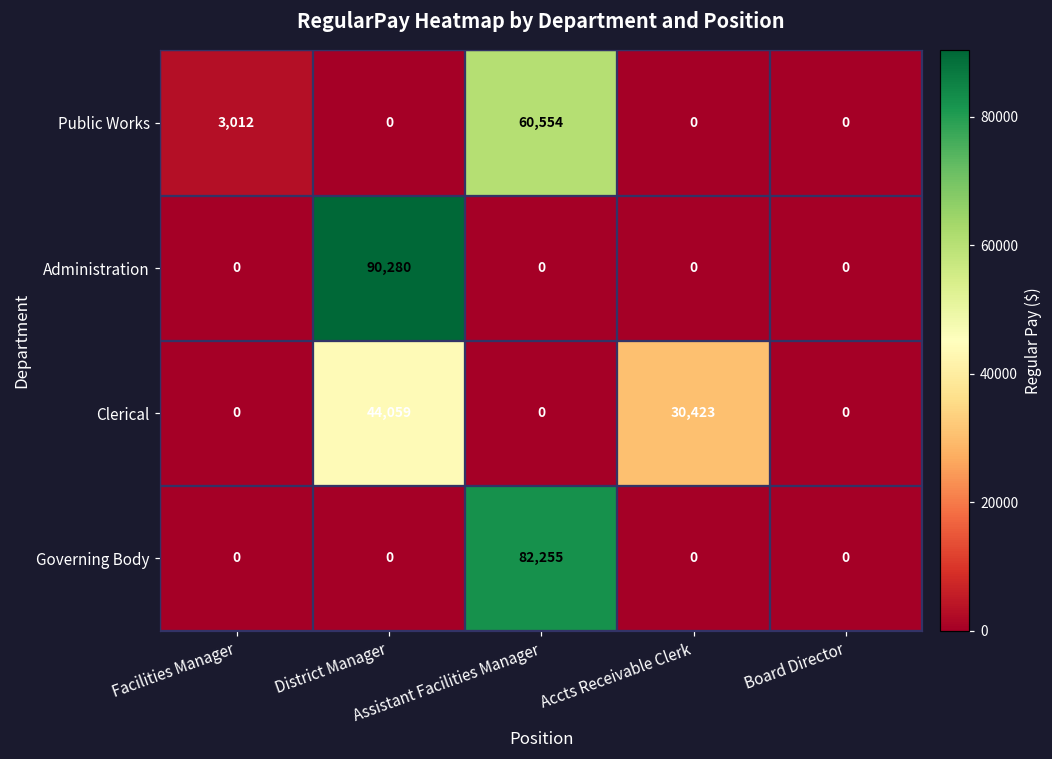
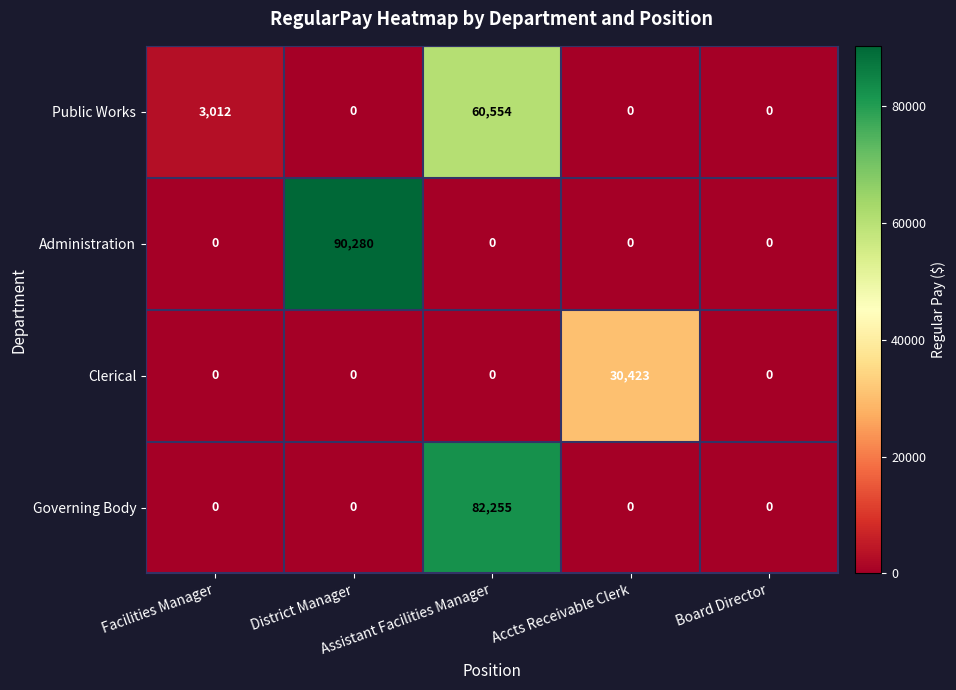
Clerical, District Manager: 44,059 -> 0
